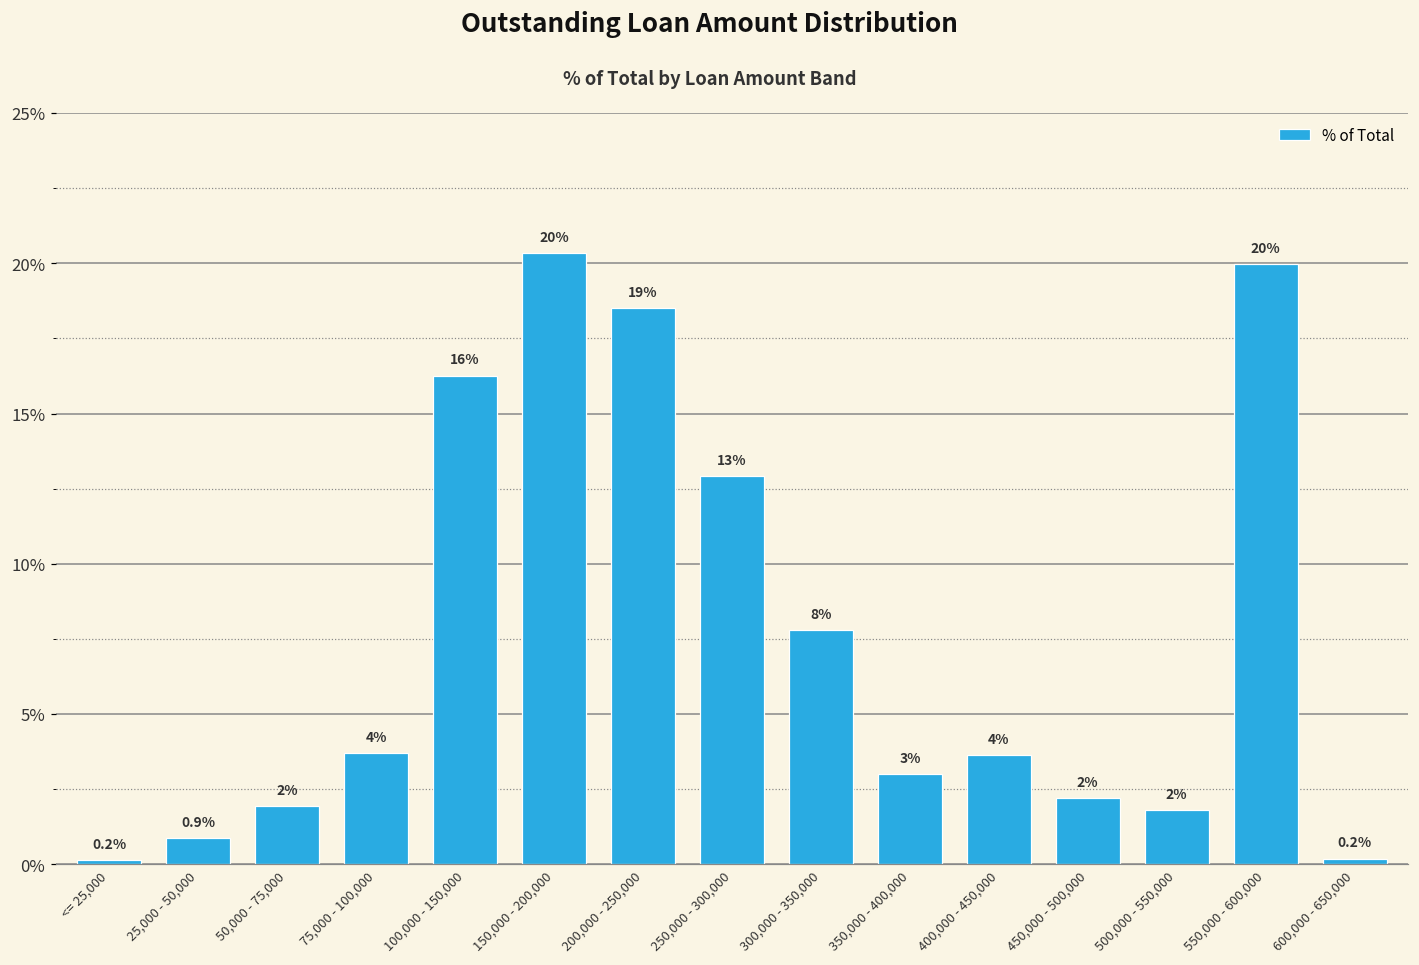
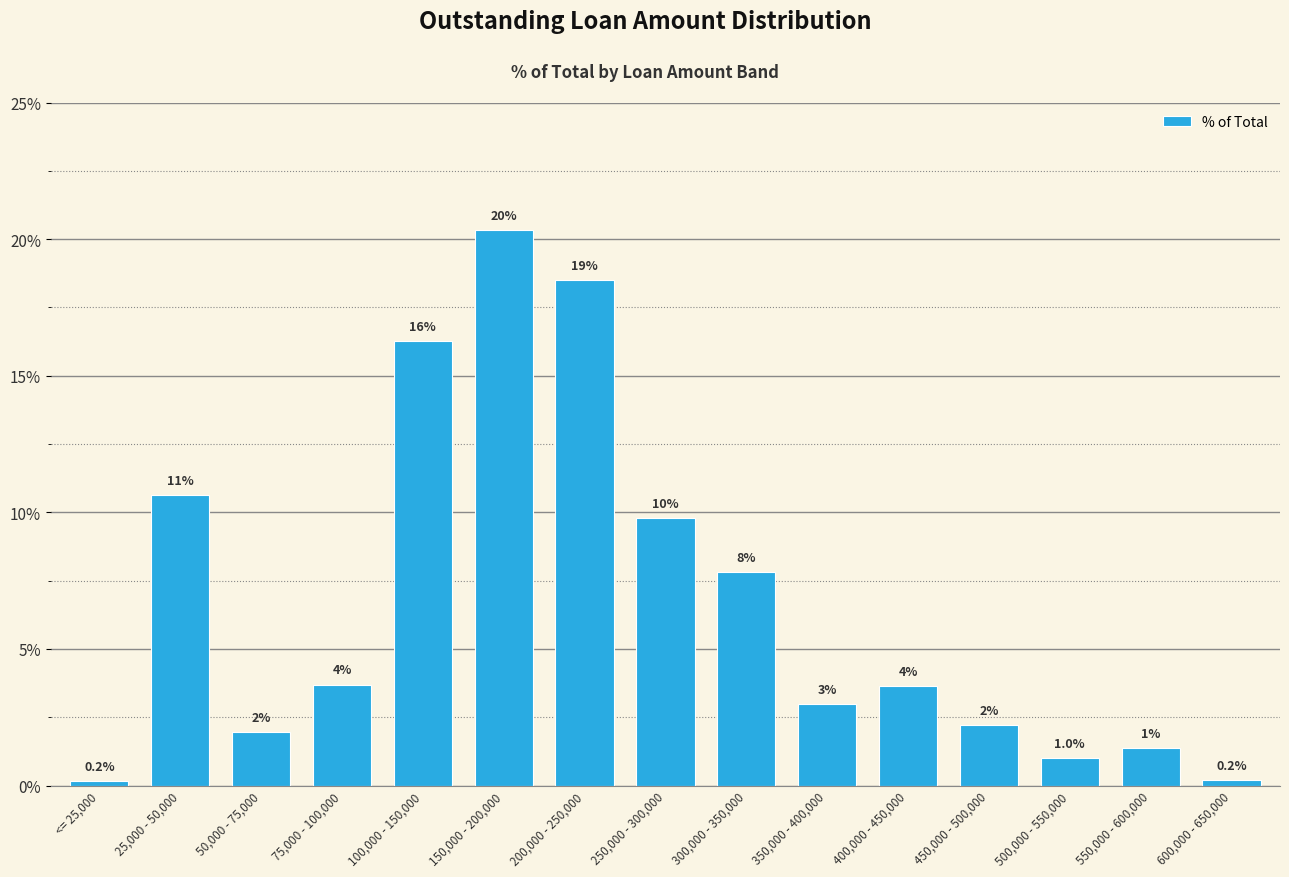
25,000 - 50,000: 0.9% -> 11%
250,000 - 300,000: 13% -> 10%
500,000 - 550,000: 2% -> 1.0%
550,000 - 600,000: 20% -> 1%
